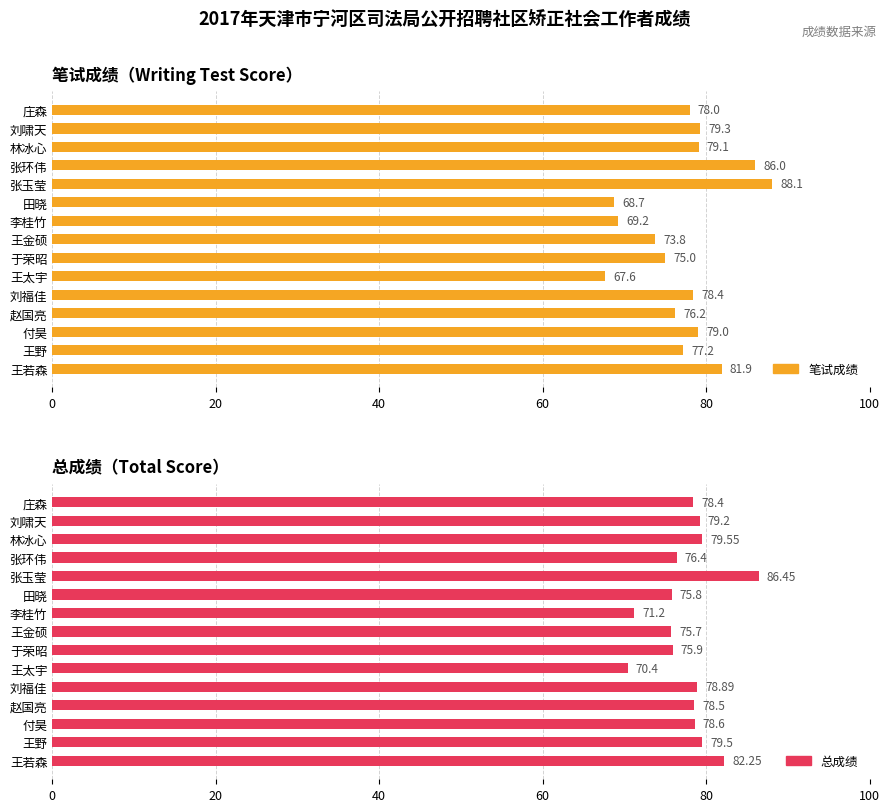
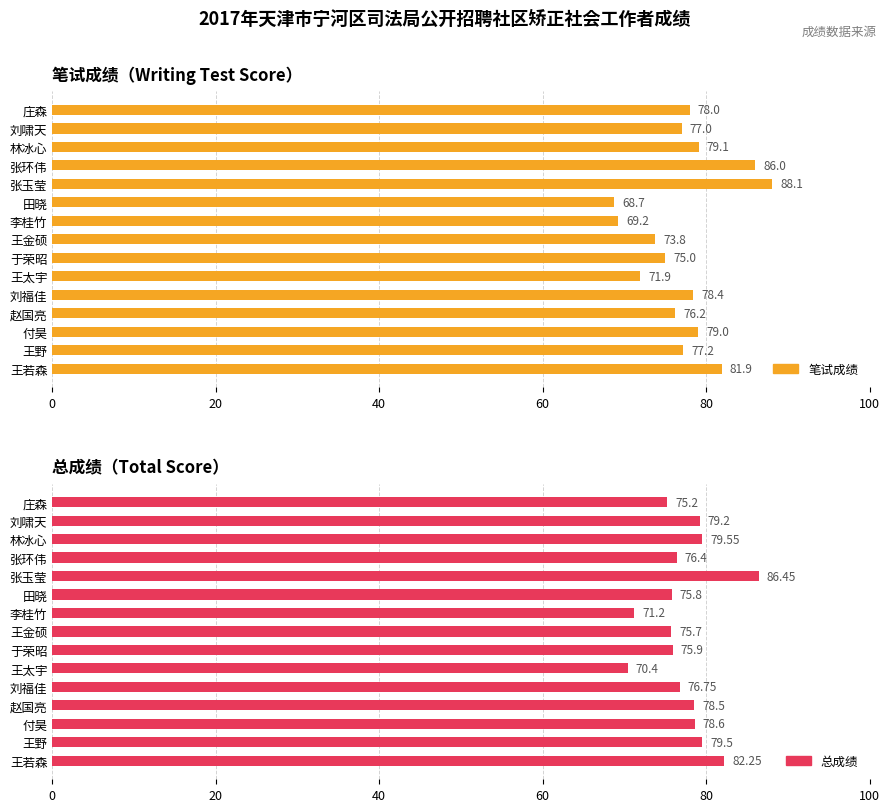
笔试成绩（Writing Test Score）, 刘啸天: 79.3 -> 77.0
笔试成绩（Writing Test Score）, 王太宇: 67.6 -> 71.9
总成绩（Total Score）, 庄森: 78.4 -> 75.2
总成绩（Total Score）, 刘福佳: 78.89 -> 76.75
